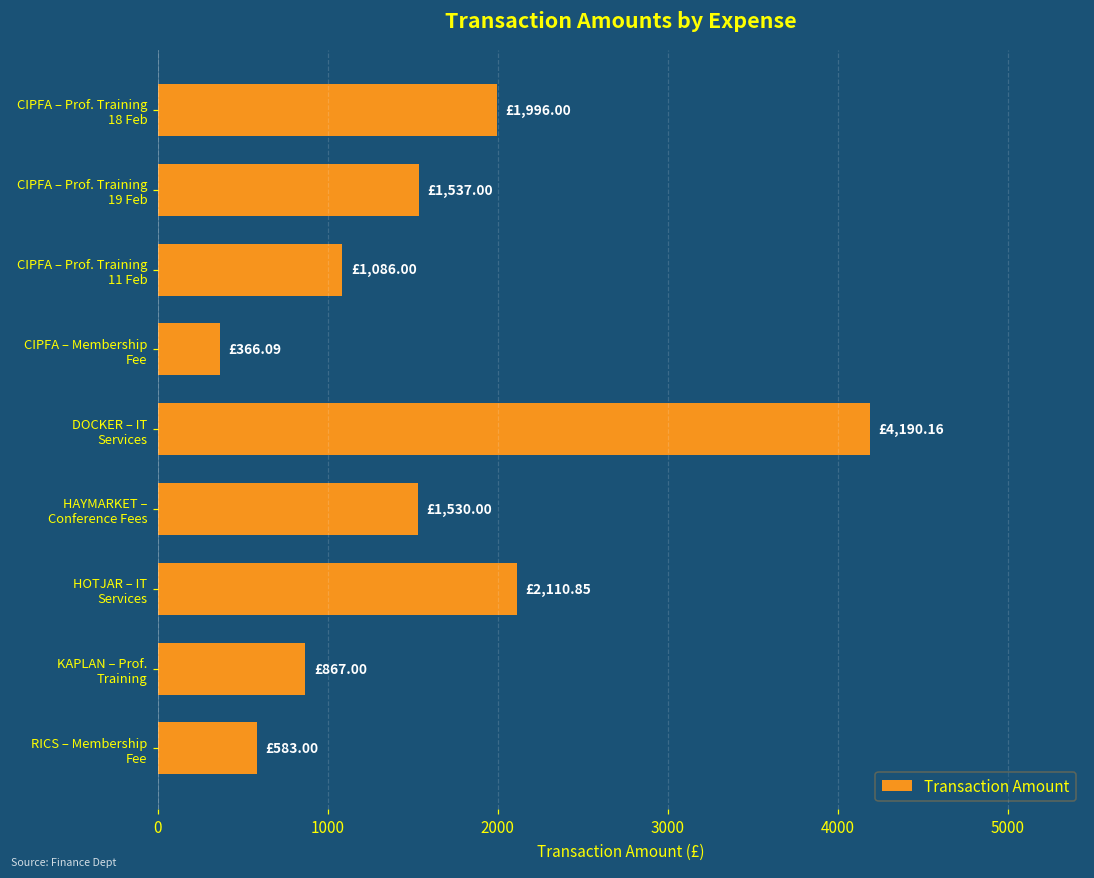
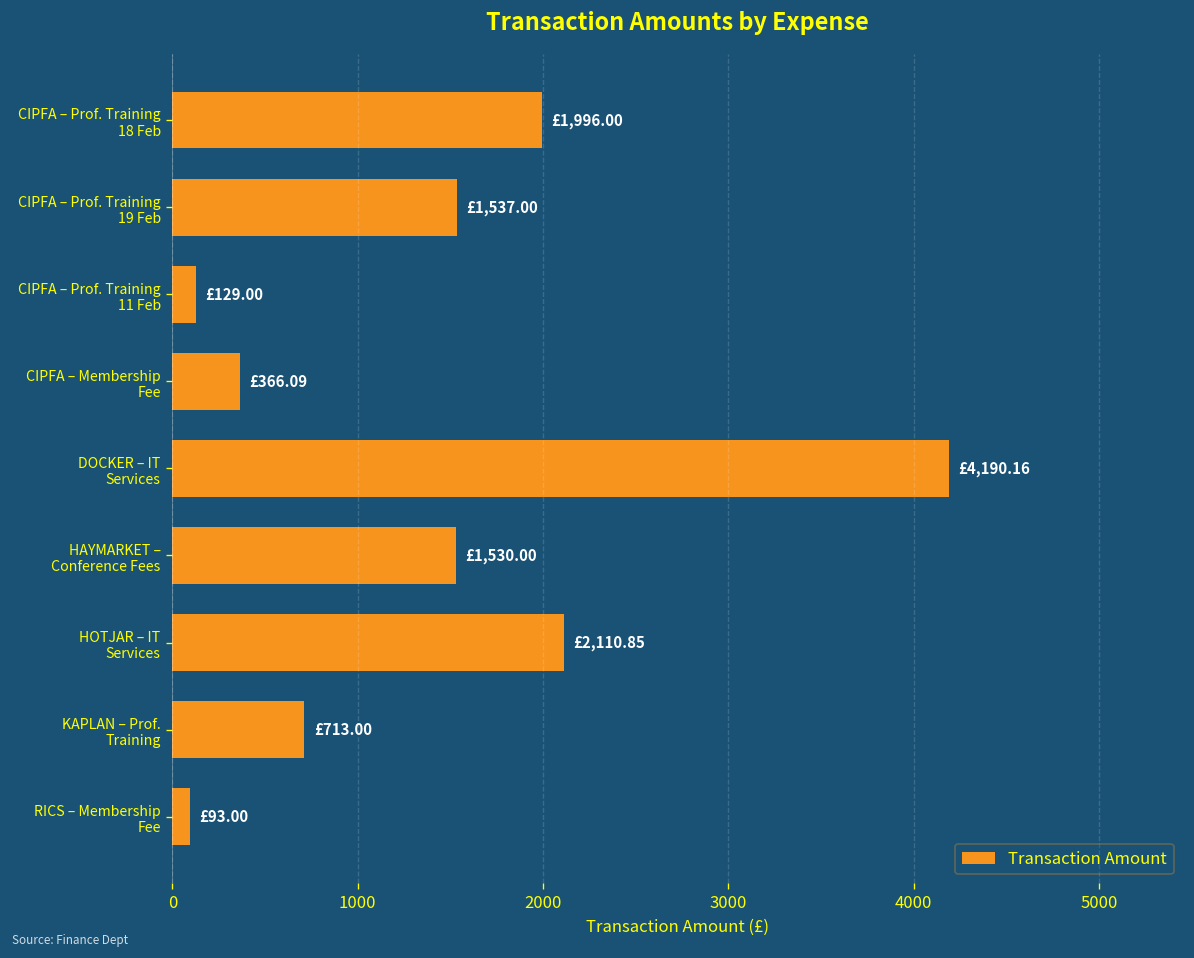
CIPFA – Prof. Training 11 Feb: £1,086.00 -> £129.00
KAPLAN – Prof. Training: £867.00 -> £713.00
RICS – Membership Fee: £583.00 -> £93.00
